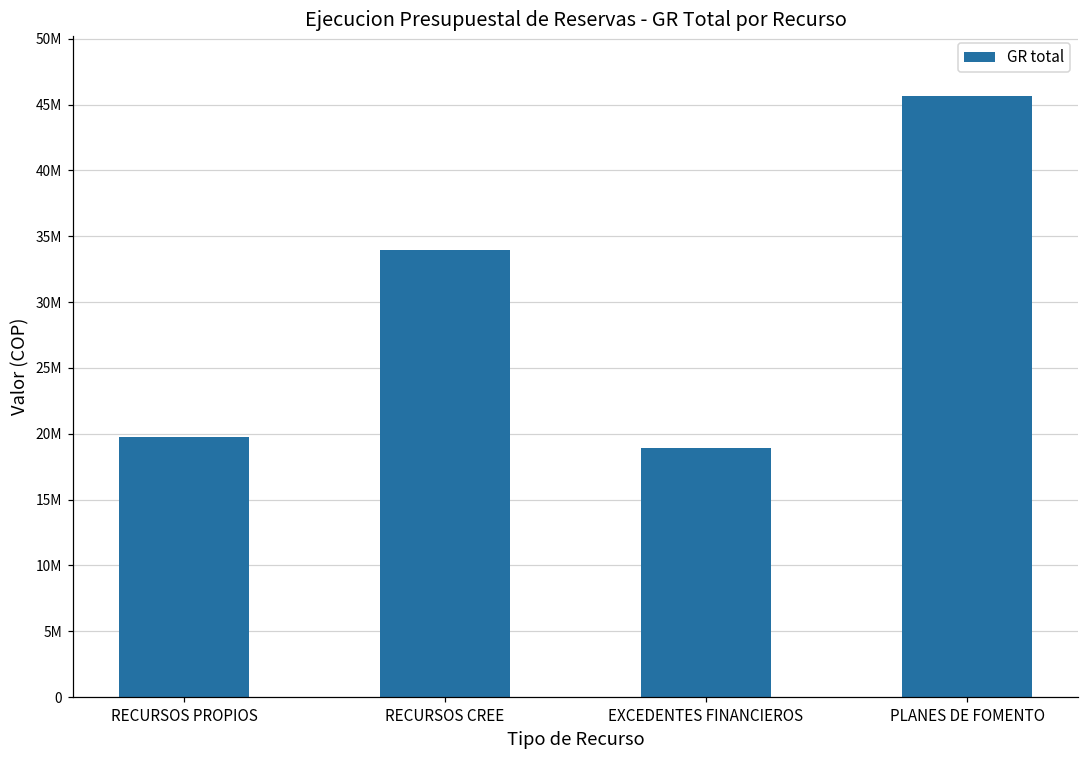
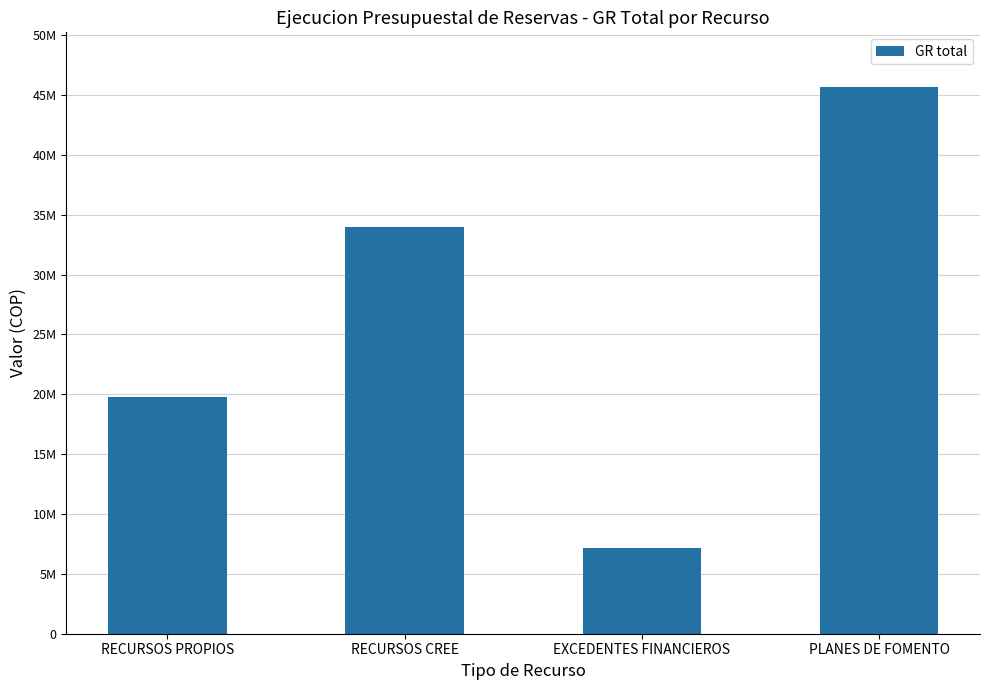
EXCEDENTES FINANCIEROS: 18900000 -> 7200000
